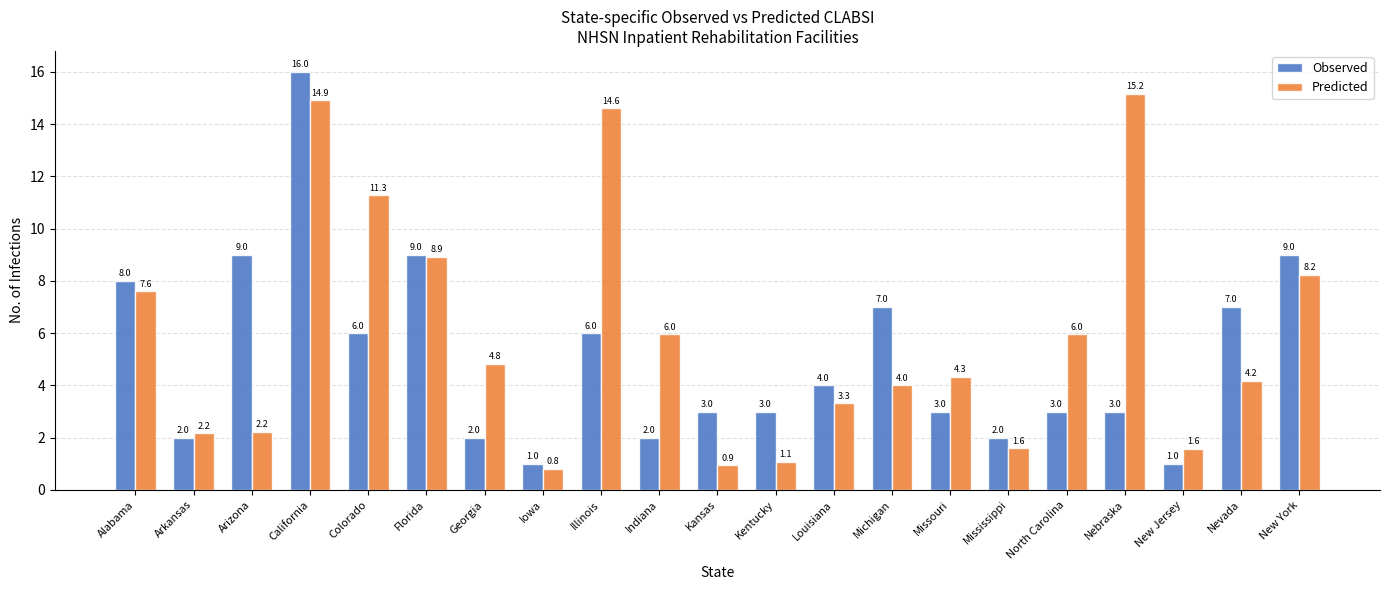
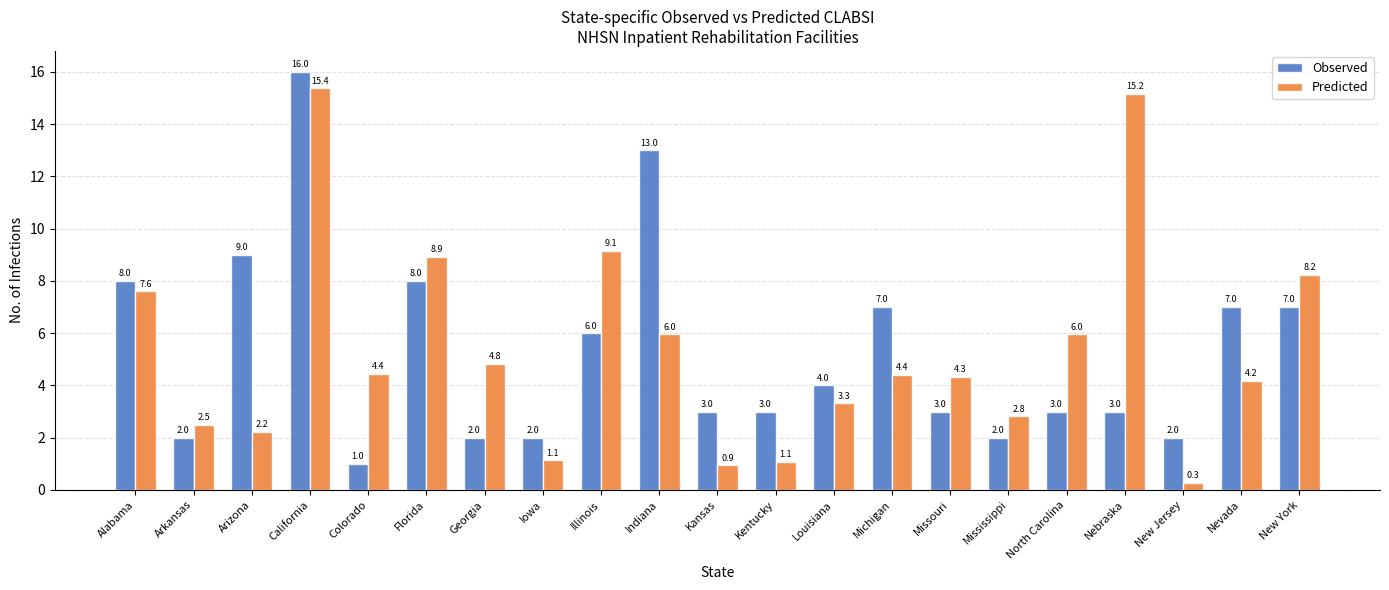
Predicted, Arkansas: 2.2 -> 2.5
Predicted, California: 14.9 -> 15.4
Observed, Colorado: 6.0 -> 1.0
Predicted, Colorado: 11.3 -> 4.4
Observed, Florida: 9.0 -> 8.0
Observed, Iowa: 1.0 -> 2.0
Predicted, Iowa: 0.8 -> 1.1
Predicted, Illinois: 14.6 -> 9.1
Observed, Indiana: 2.0 -> 13.0
Predicted, Michigan: 4.0 -> 4.4
Predicted, Mississippi: 1.6 -> 2.8
Observed, New Jersey: 1.0 -> 2.0
Predicted, New Jersey: 1.6 -> 0.3
Observed, New York: 9.0 -> 7.0
